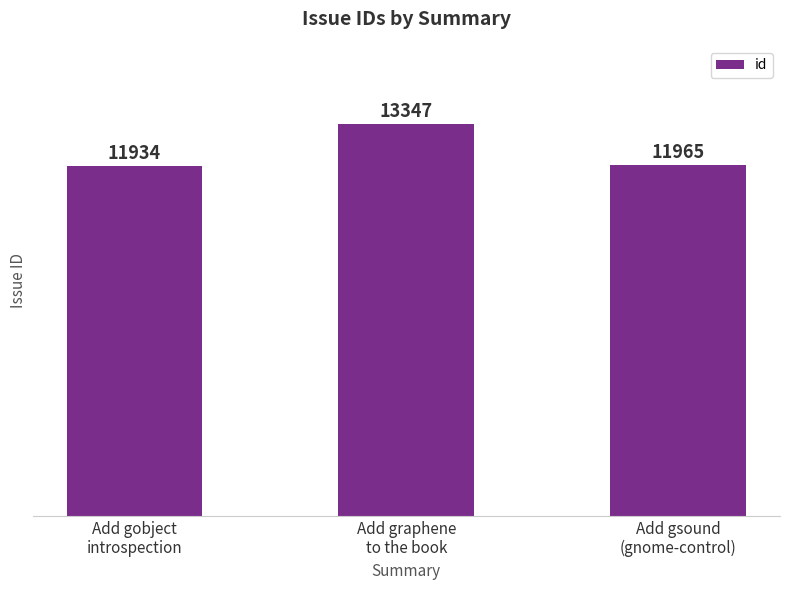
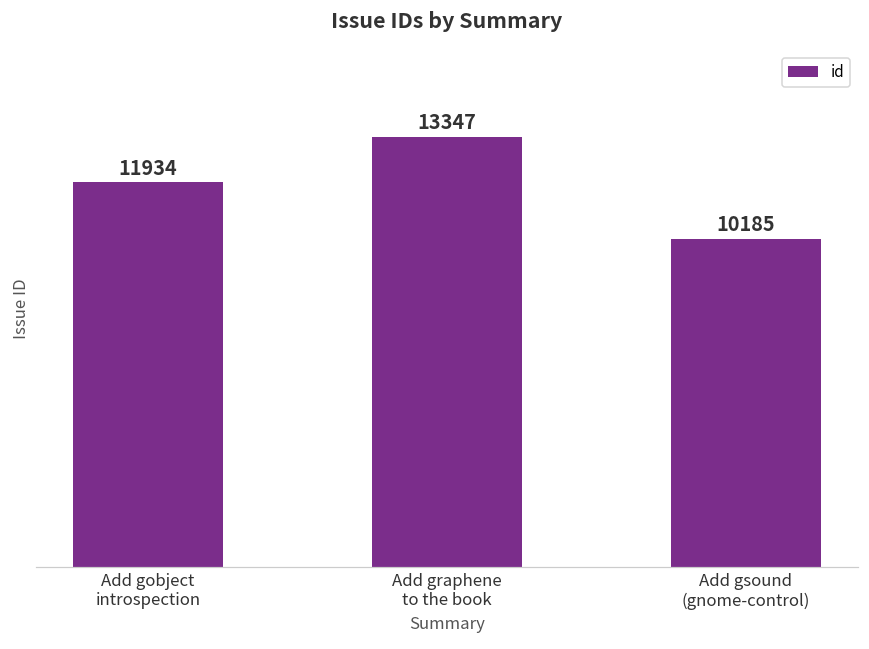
Add gsound (gnome-control): 11965 -> 10185
